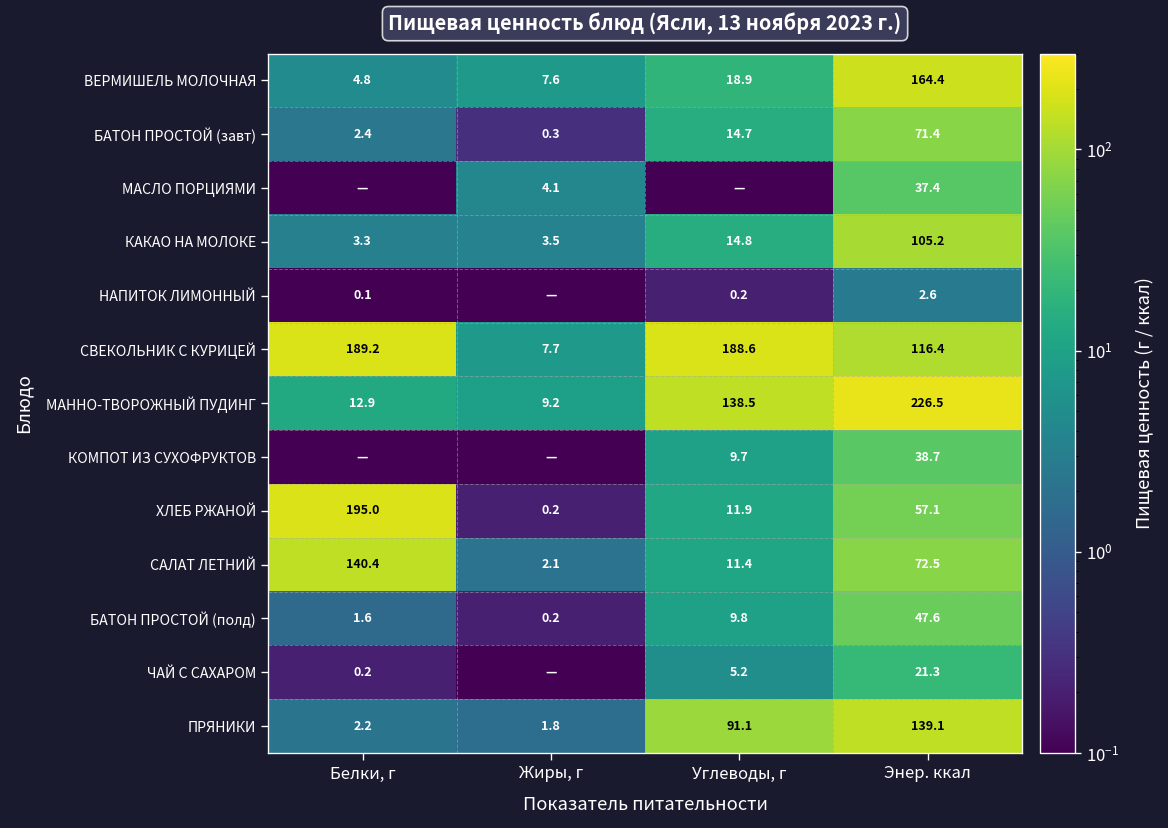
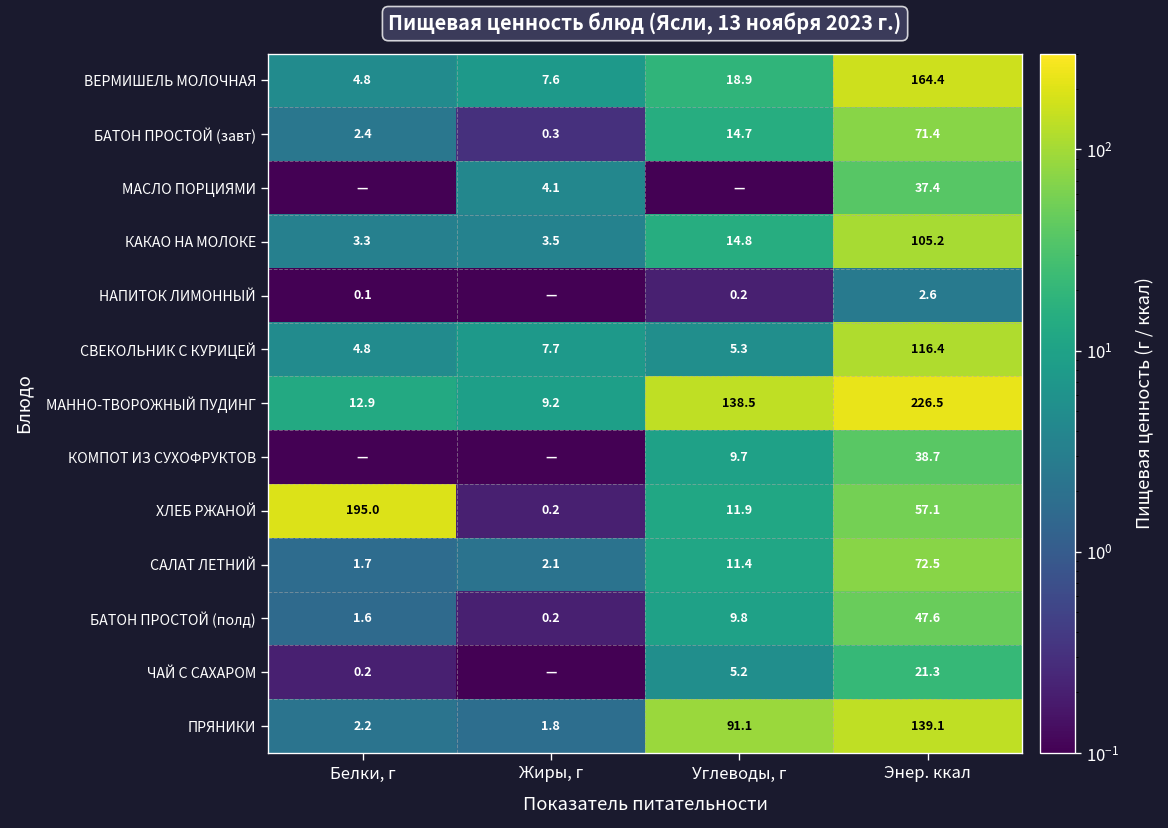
СВЕКОЛЬНИК С КУРИЦЕЙ, Белки, г: 189.2 -> 4.8
СВЕКОЛЬНИК С КУРИЦЕЙ, Углеводы, г: 188.6 -> 5.3
САЛАТ ЛЕТНИЙ, Белки, г: 140.4 -> 1.7
